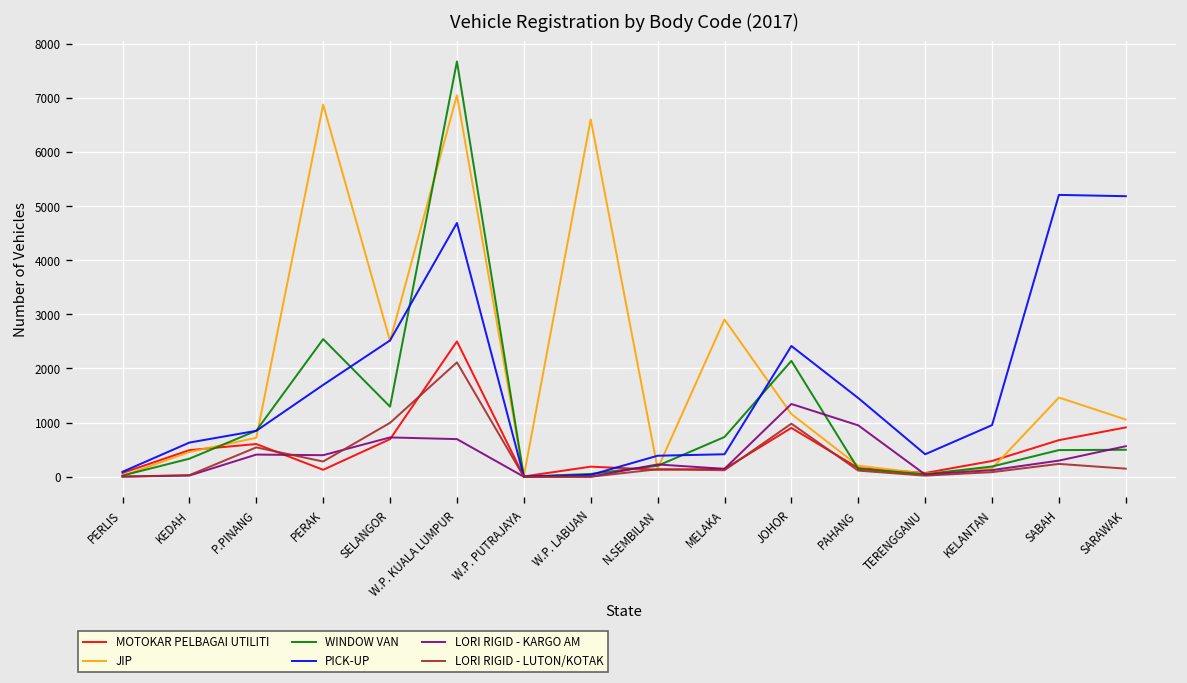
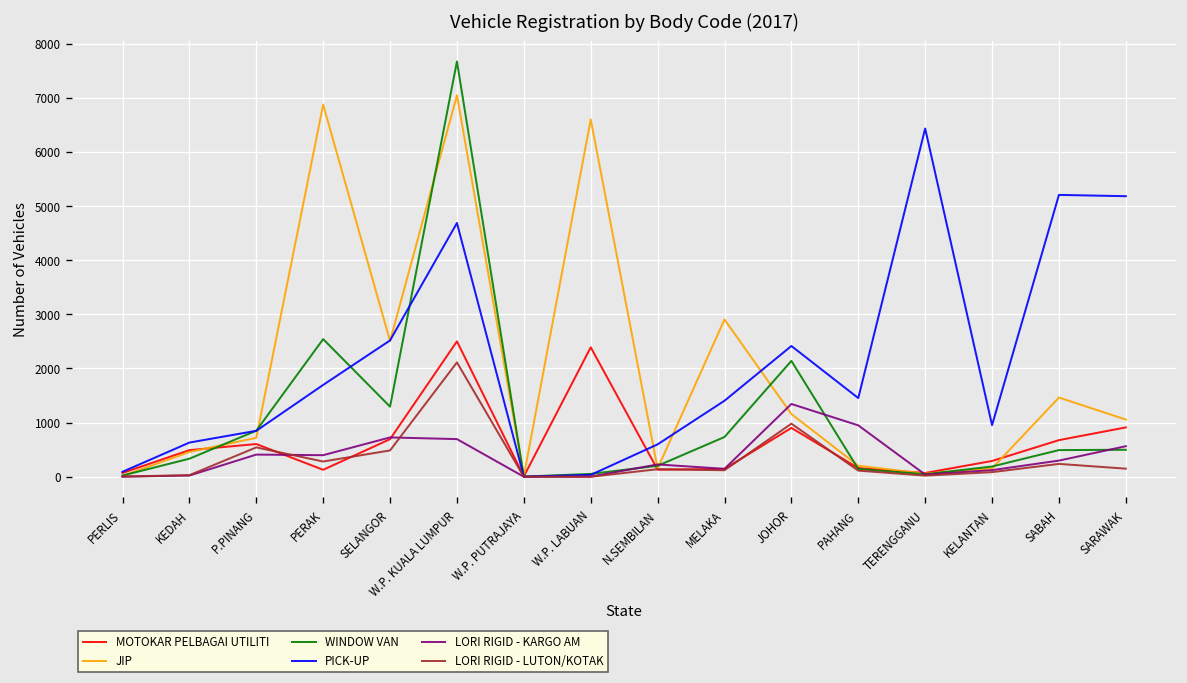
LORI RIGID - LUTON/KOTAK, SELANGOR: 1000 -> 500
MOTOKAR PELBAGAI UTILITI, W.P. LABUAN: 200 -> 2400
PICK-UP, N.SEMBILAN: 400 -> 600
PICK-UP, MELAKA: 400 -> 1400
PICK-UP, TERENGGANU: 400 -> 6400
